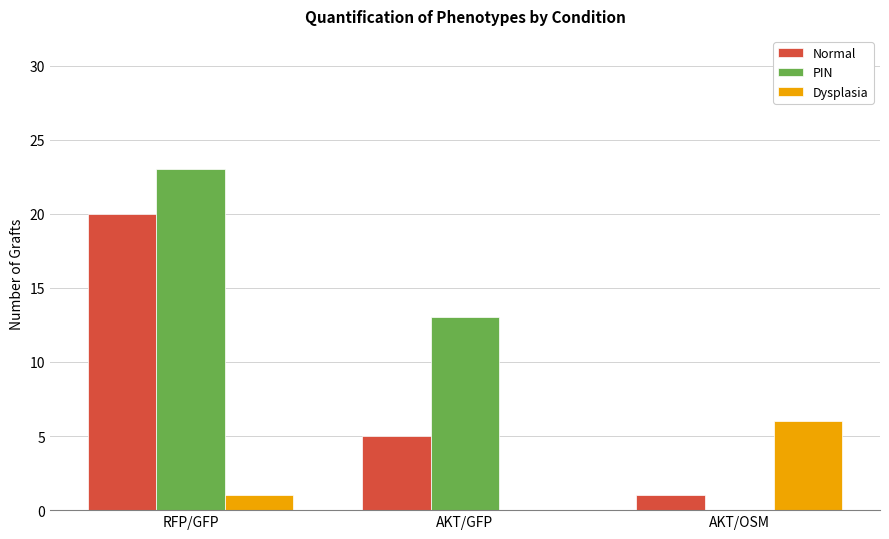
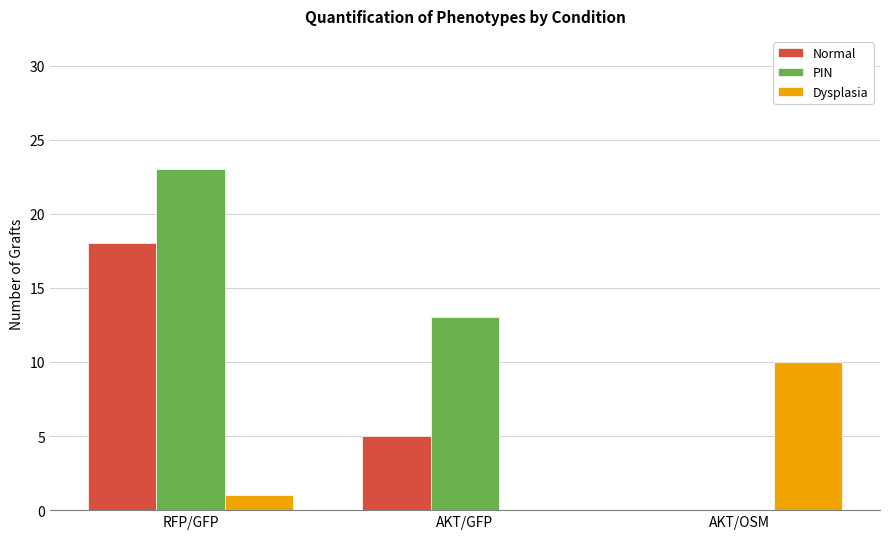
Normal, RFP/GFP: 20 -> 18
Normal, AKT/OSM: 1 -> 0
Dysplasia, AKT/OSM: 6 -> 10
